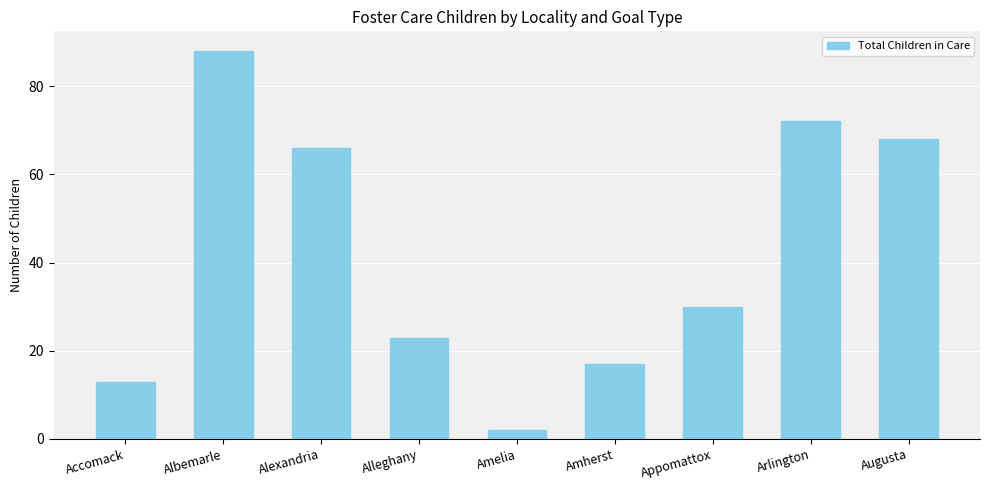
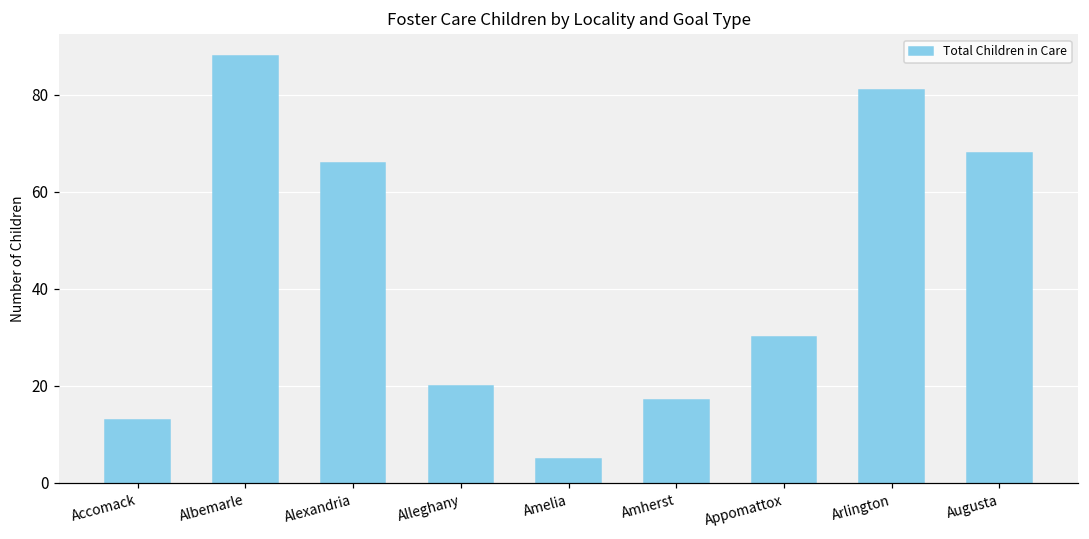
Alleghany: 23 -> 20
Amelia: 2 -> 5
Arlington: 72 -> 81
